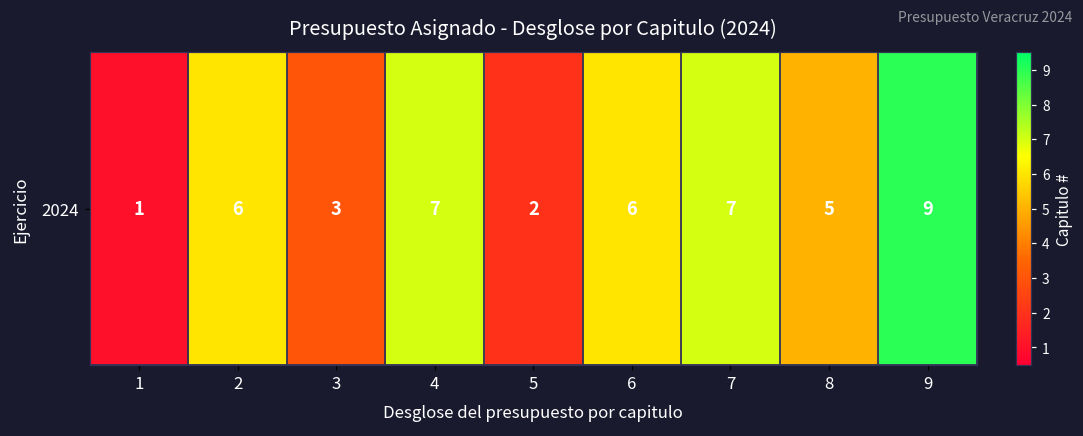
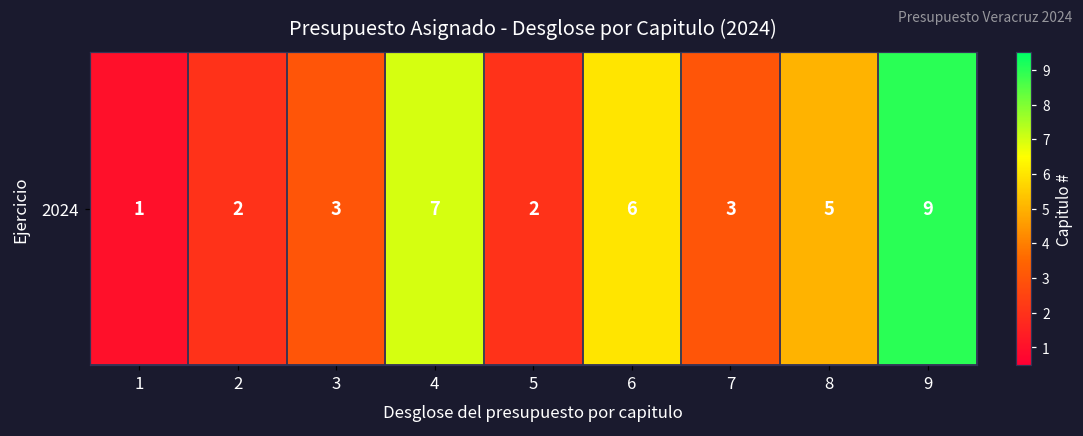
2024, 2: 6 -> 2
2024, 7: 7 -> 3
